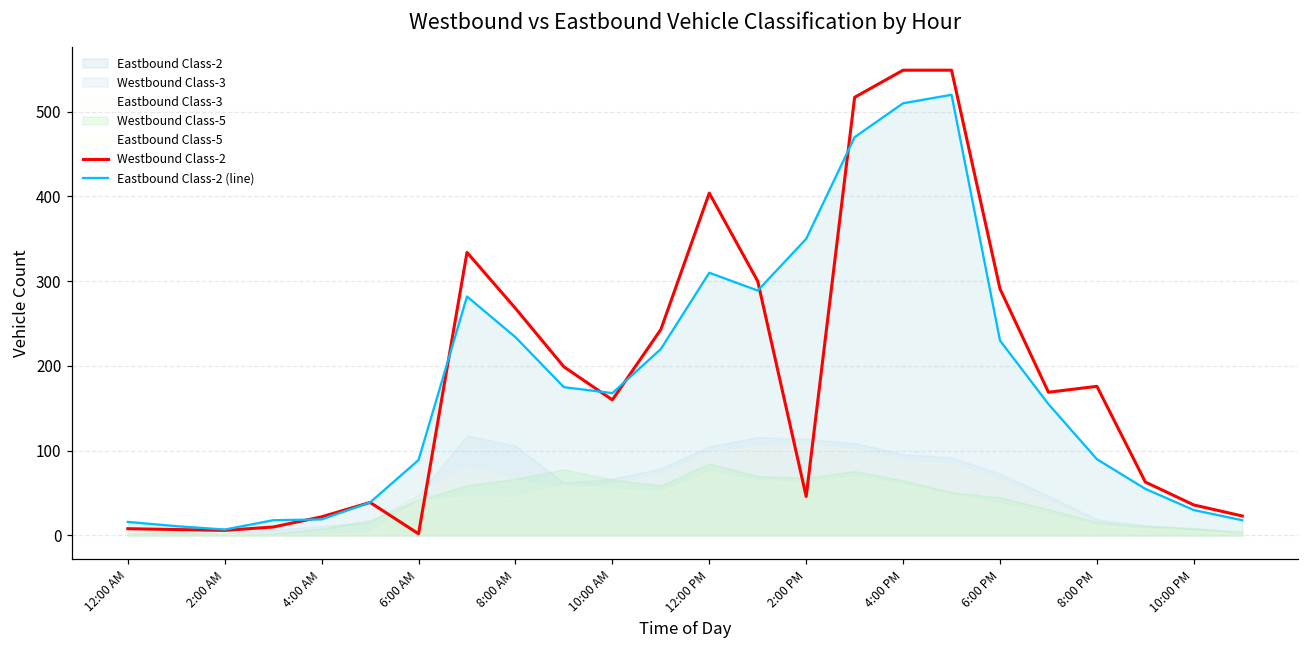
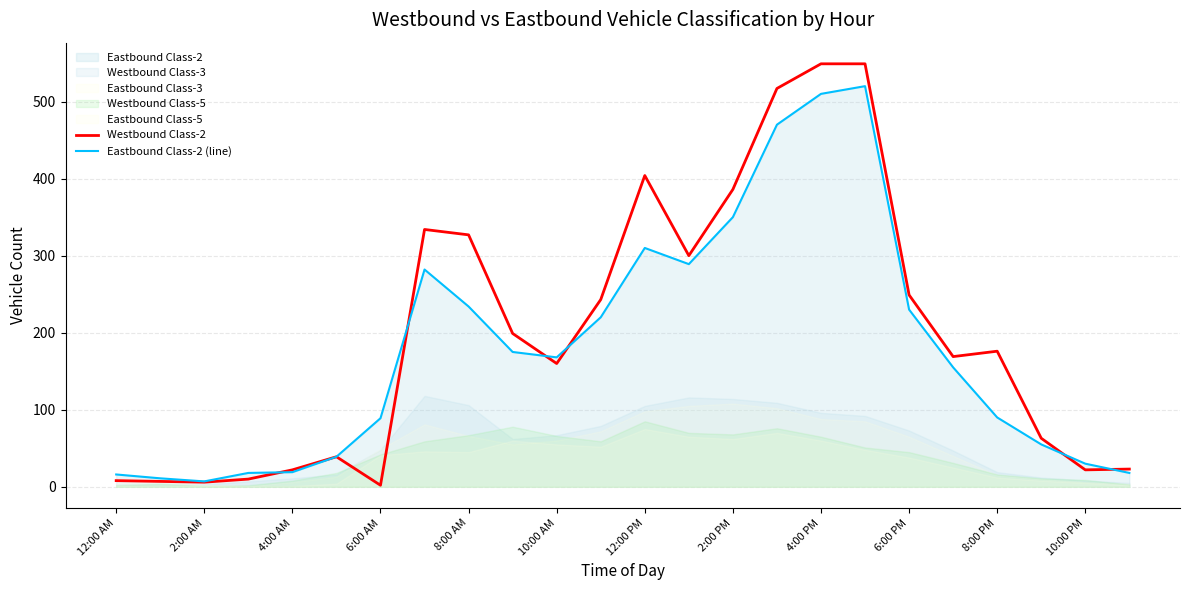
Westbound Class-2, 8:00 AM: 270 -> 330
Westbound Class-2, 2:00 PM: 50 -> 390
Westbound Class-2, 6:00 PM: 290 -> 250
Westbound Class-2, 10:00 PM: 40 -> 20
